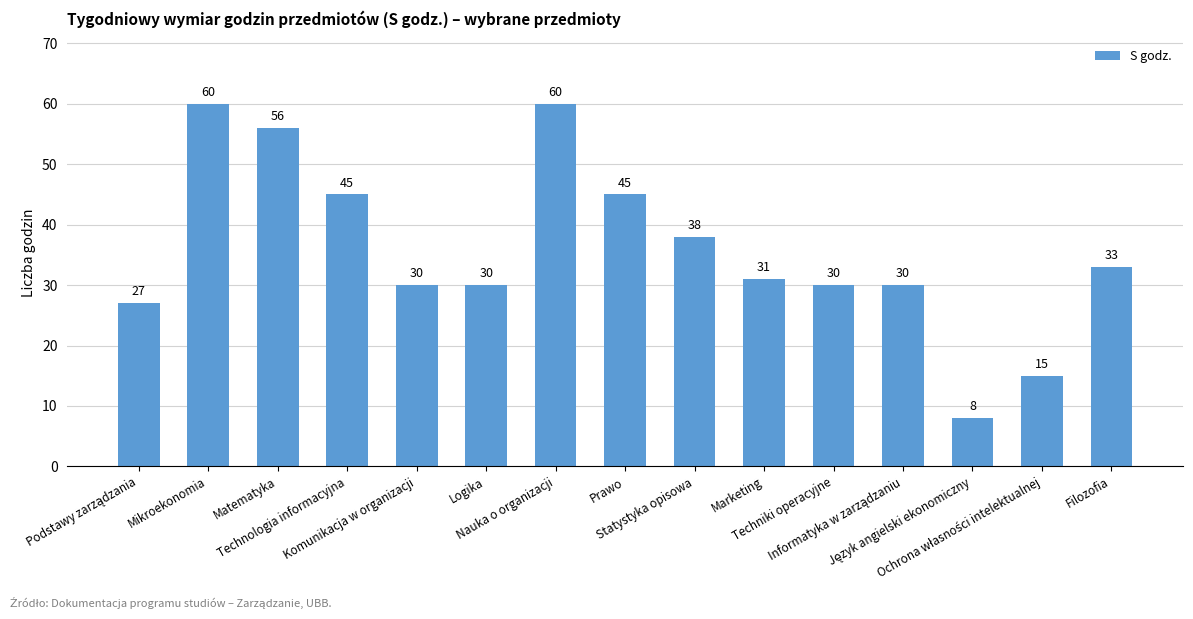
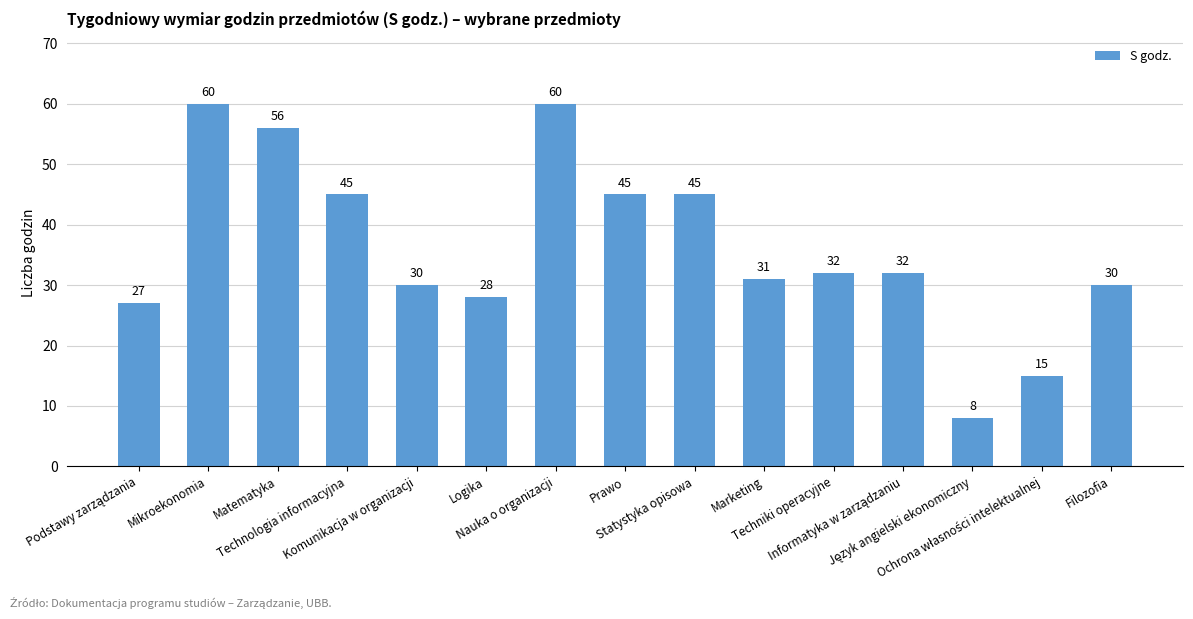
Logika: 30 -> 28
Statystyka opisowa: 38 -> 45
Techniki operacyjne: 30 -> 32
Informatyka w zarządzaniu: 30 -> 32
Filozofia: 33 -> 30
